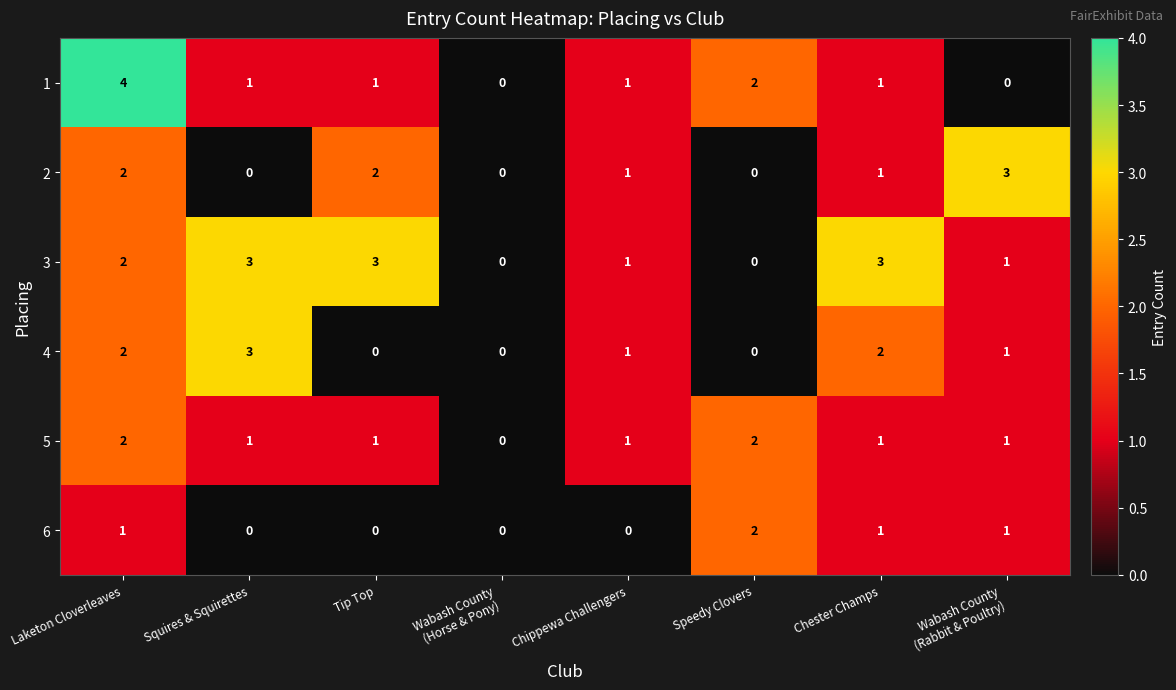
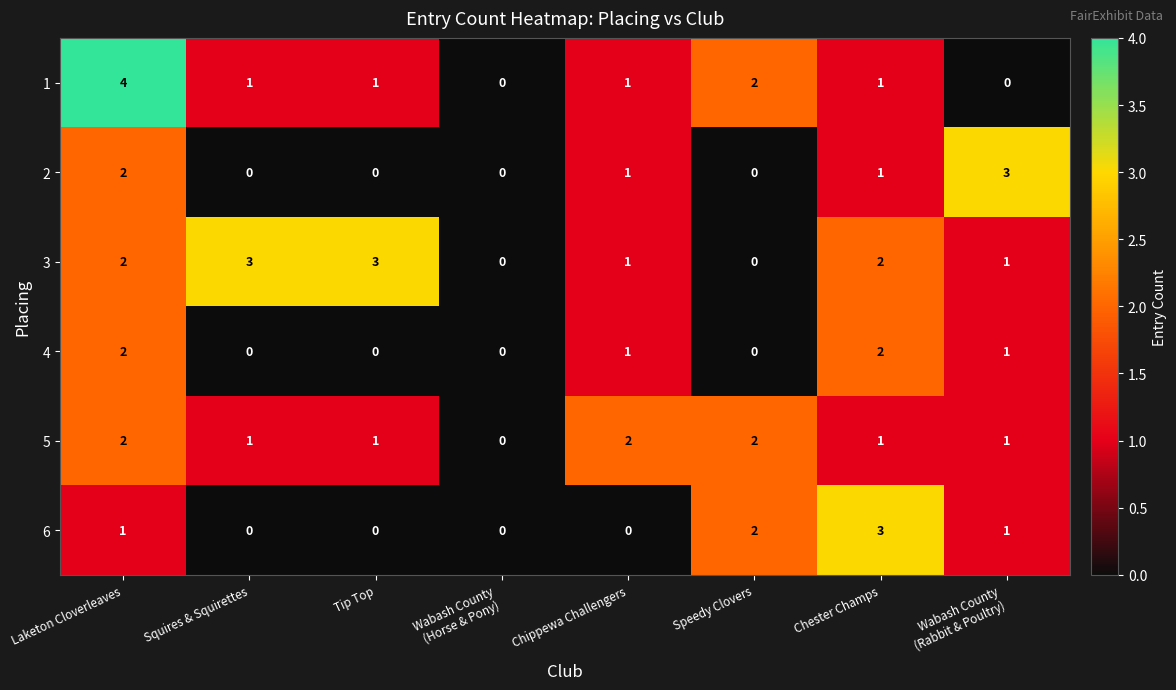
2, Tip Top: 2 -> 0
3, Chester Champs: 3 -> 2
4, Squires & Squirettes: 3 -> 0
5, Chippewa Challengers: 1 -> 2
6, Chester Champs: 1 -> 3
